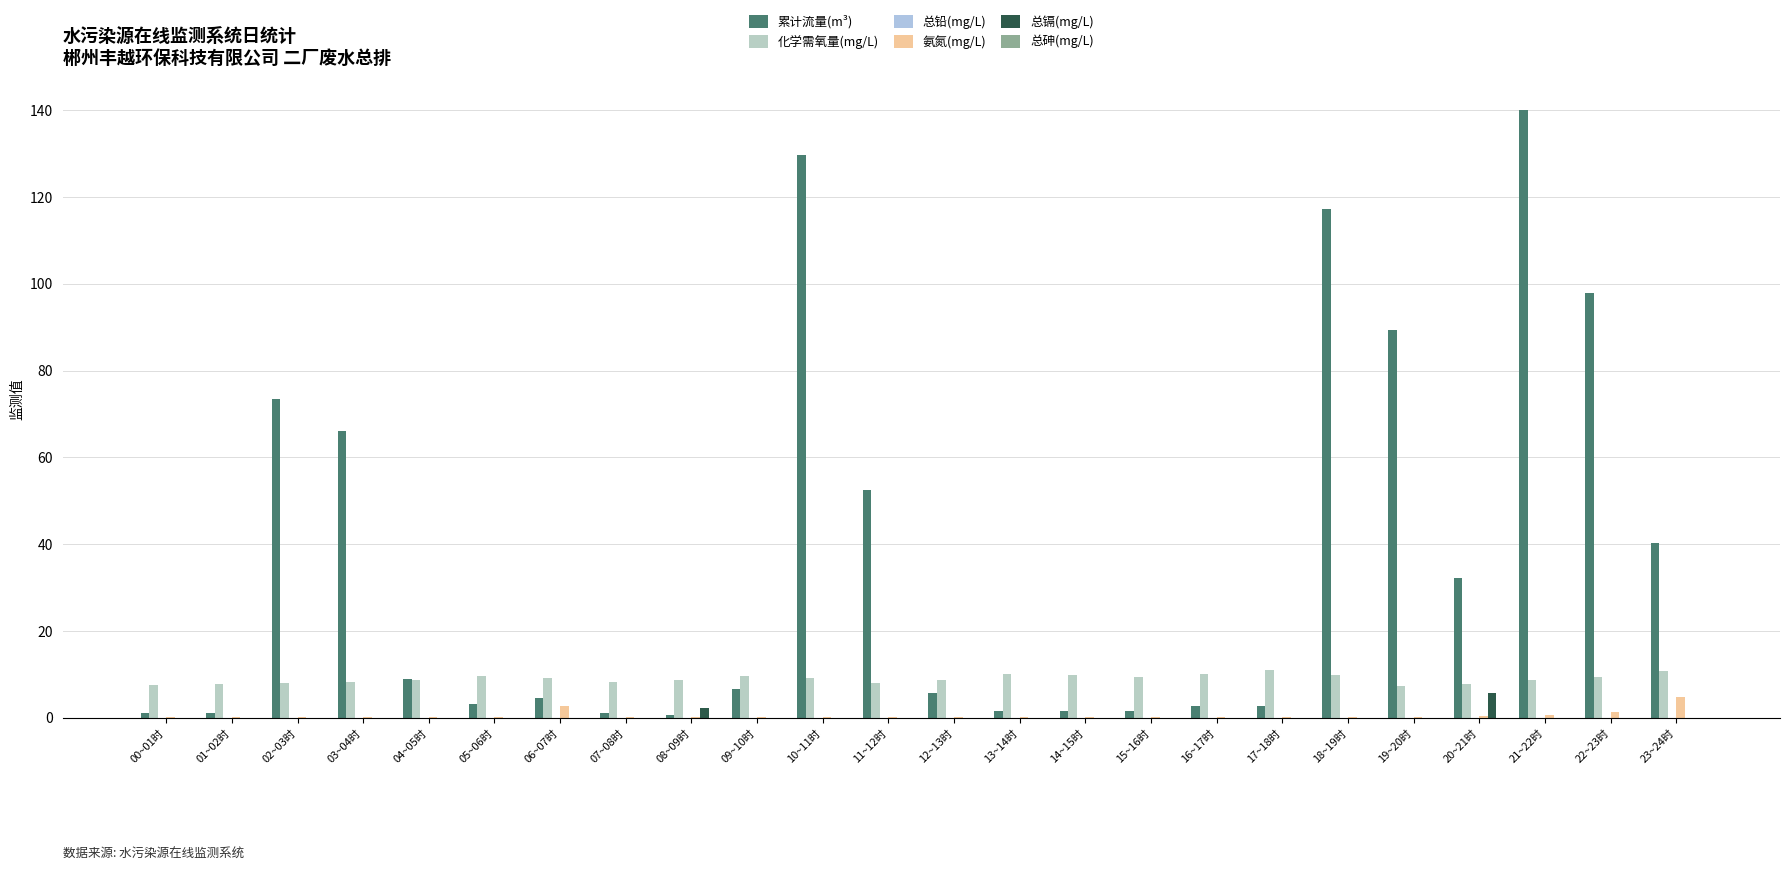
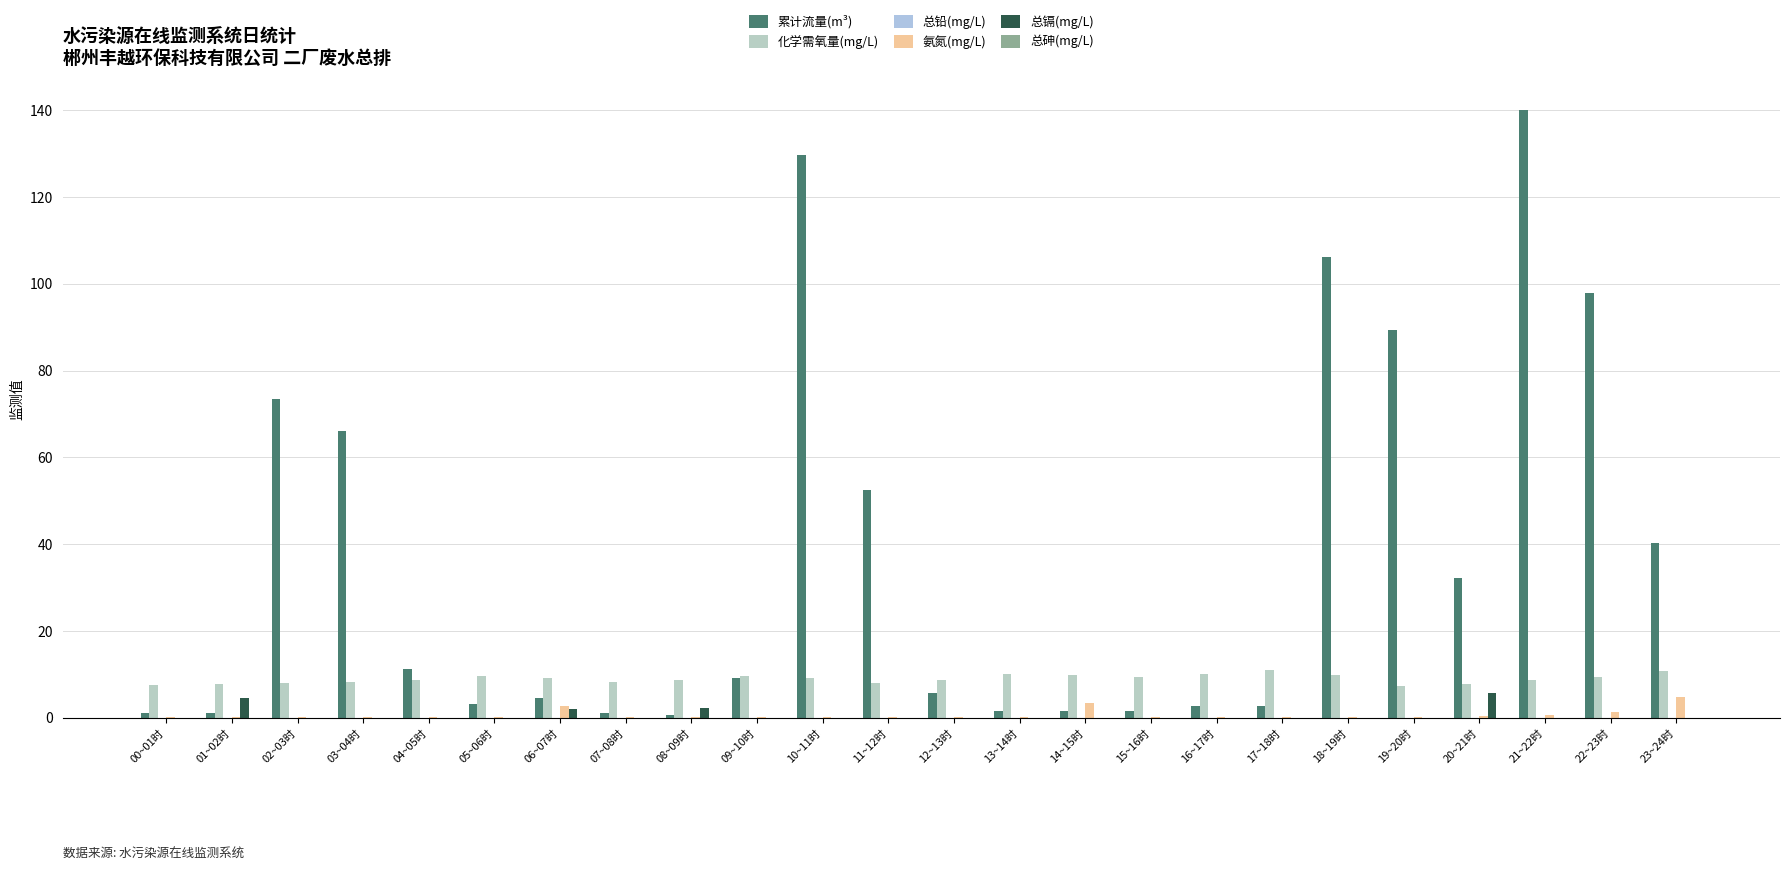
总镉(mg/L), 01~02时: 0 -> 5
累计流量(m³), 04~05时: 9 -> 11
总镉(mg/L), 06~07时: 0 -> 2
累计流量(m³), 09~10时: 7 -> 9
氨氮(mg/L), 14~15时: 0 -> 3
累计流量(m³), 18~19时: 117 -> 106
